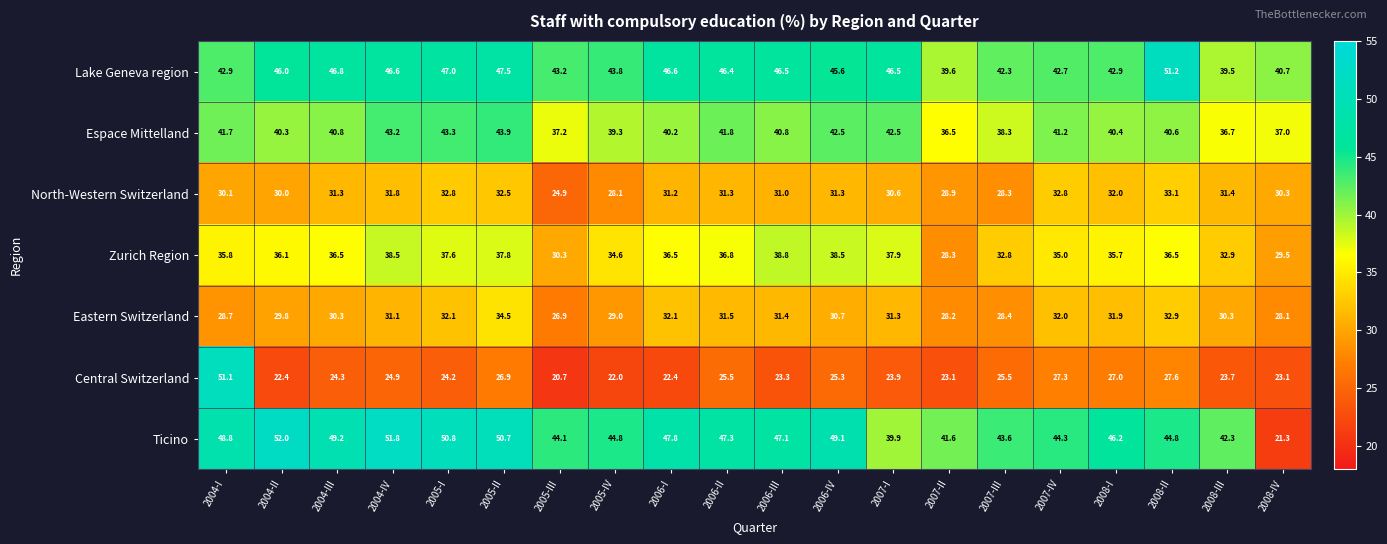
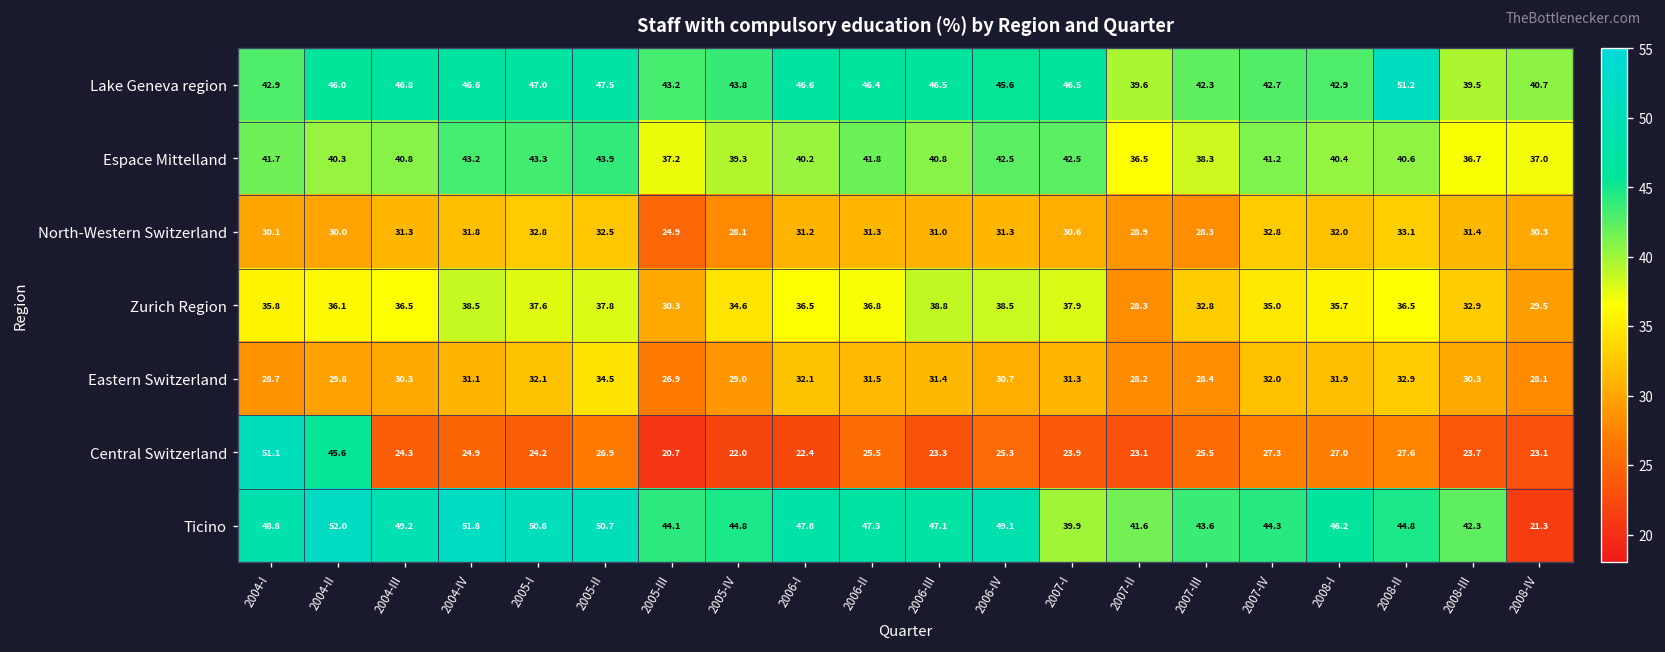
Central Switzerland, 2004-II: 22.4 -> 45.6
